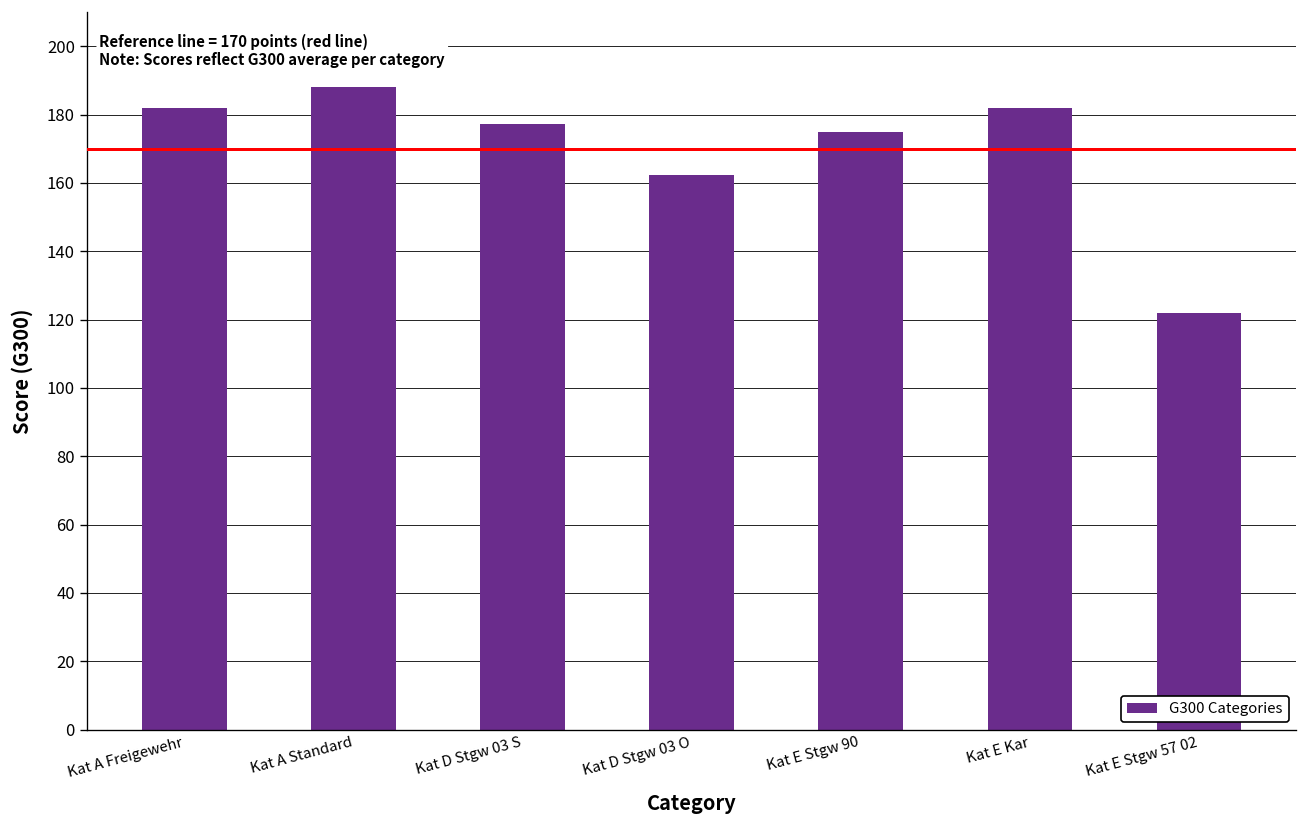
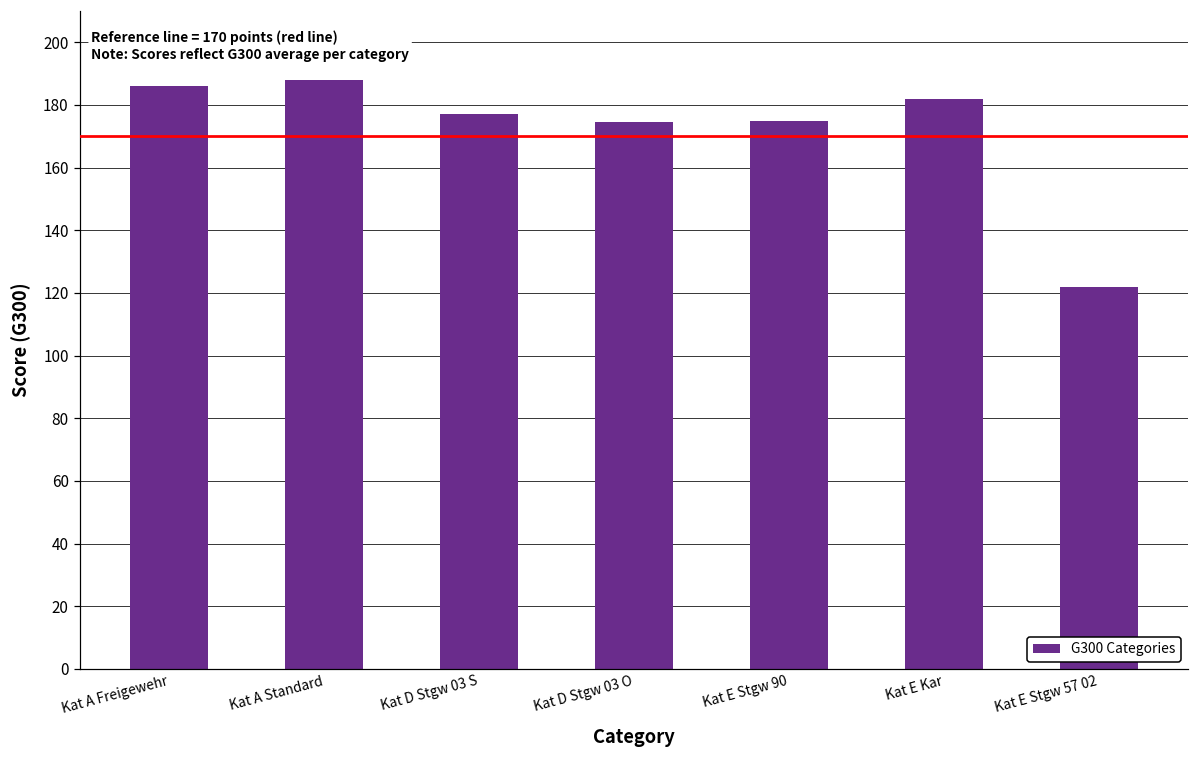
Kat A Freigewehr: 182 -> 186
Kat D Stgw 03 O: 162 -> 175
